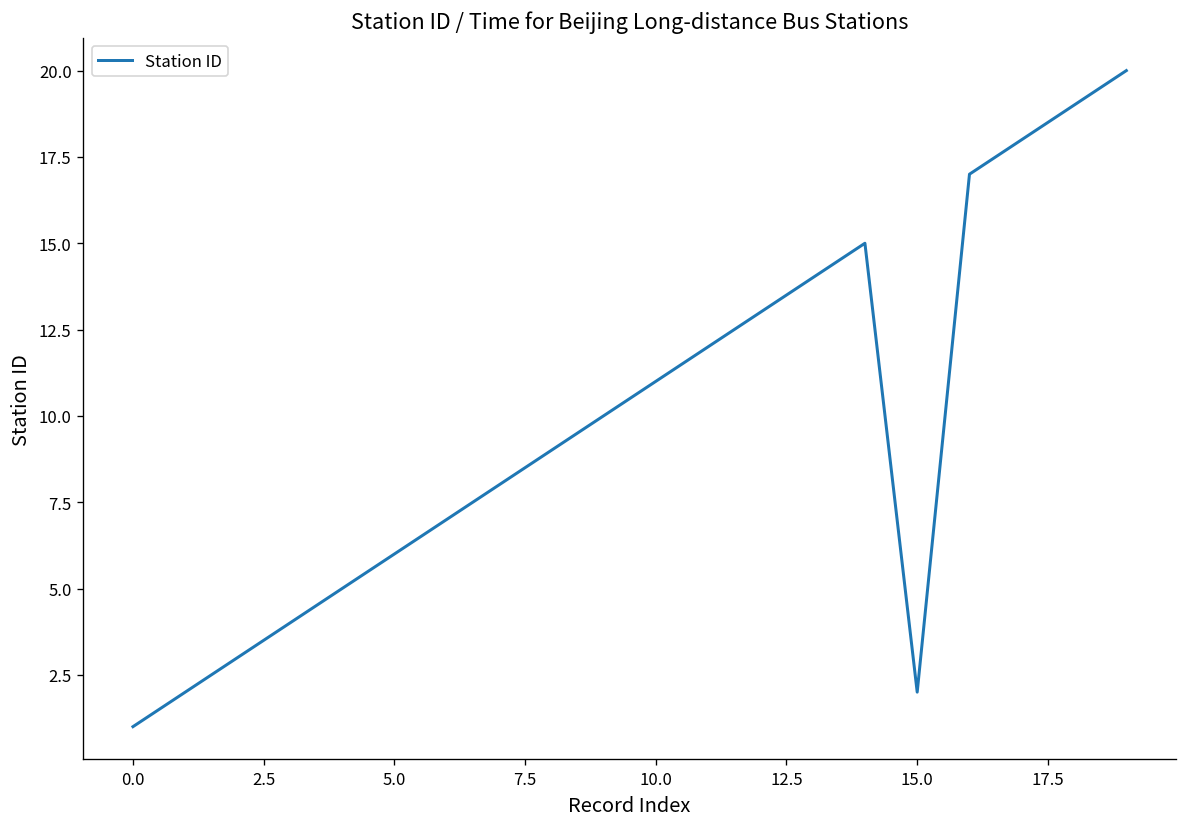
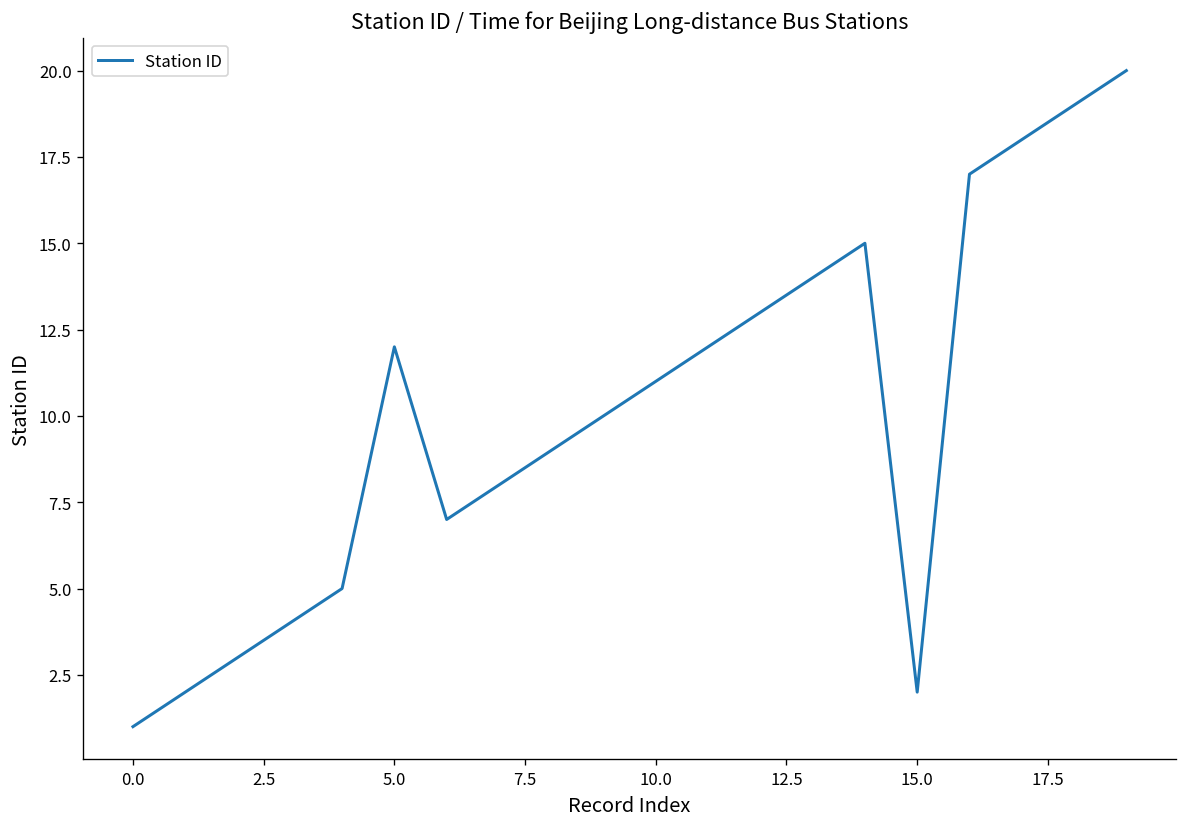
5.0: 6 -> 12
